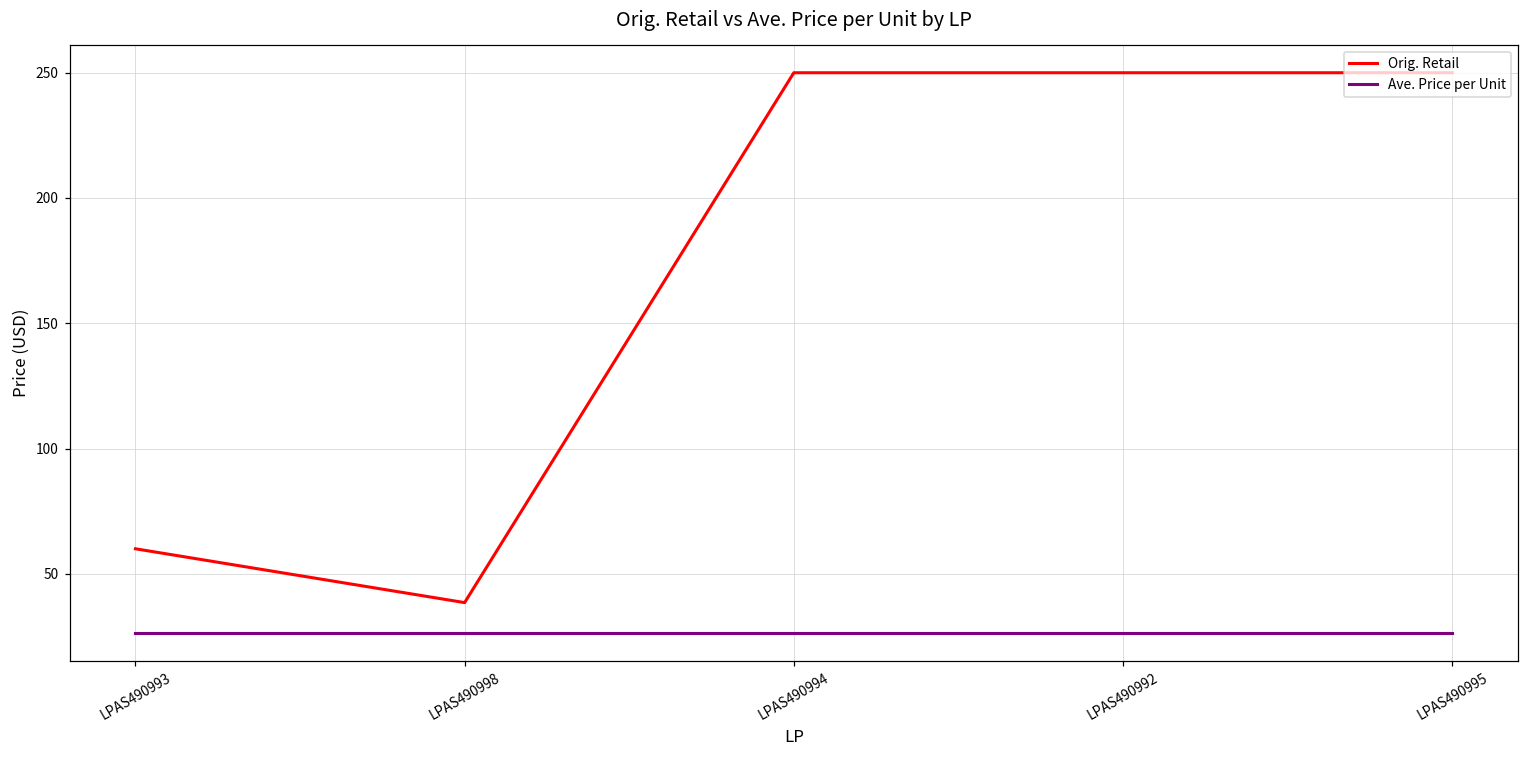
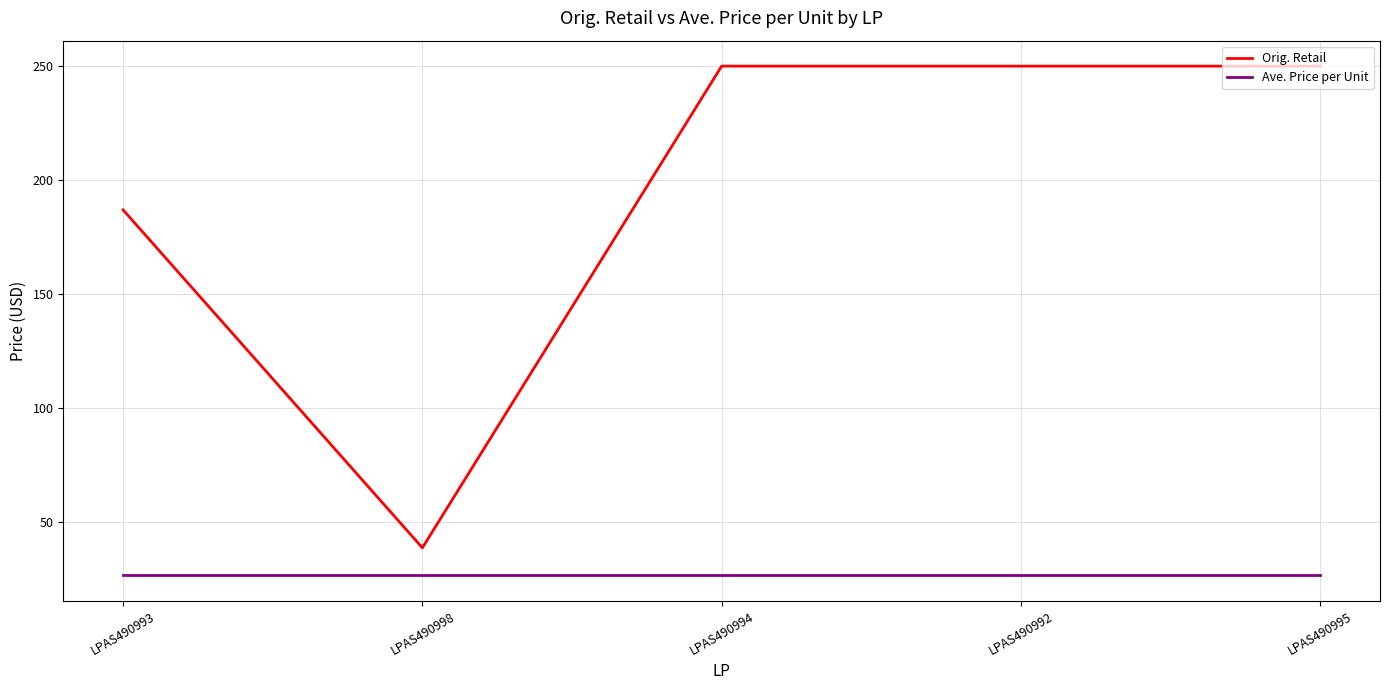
Orig. Retail, LPAS490993: 60 -> 187
